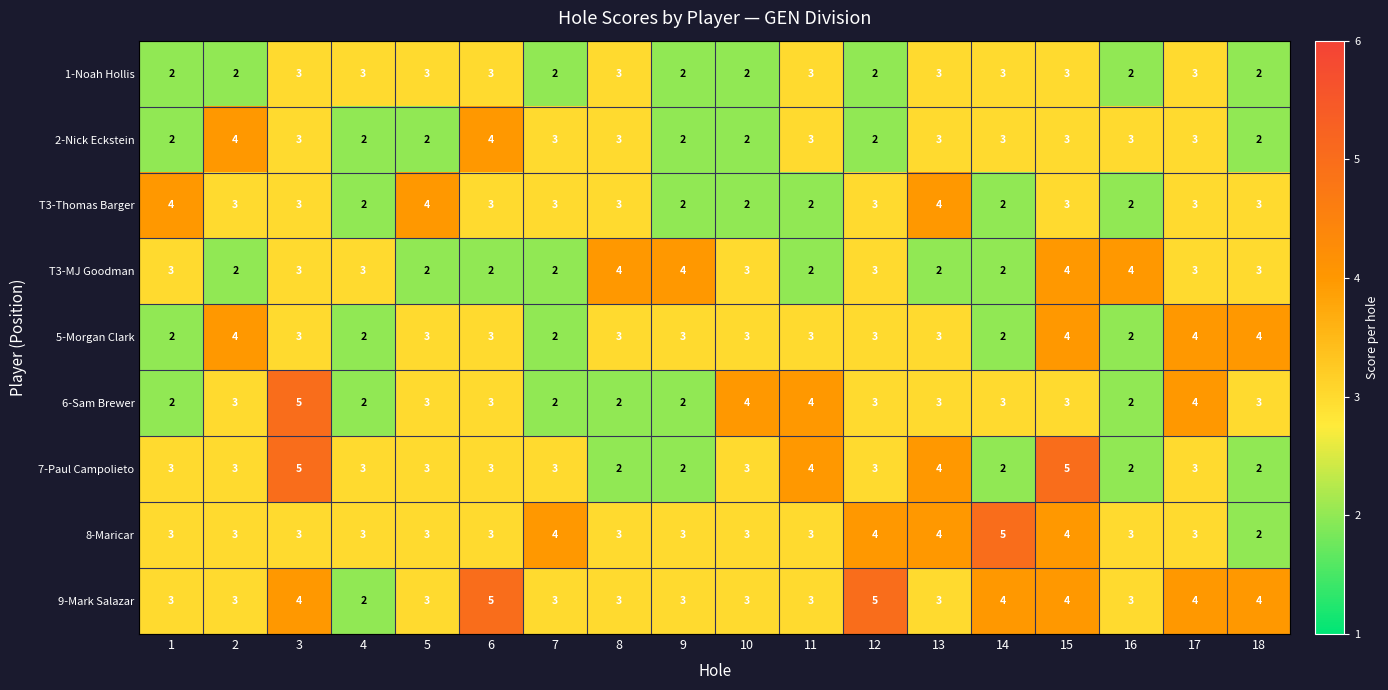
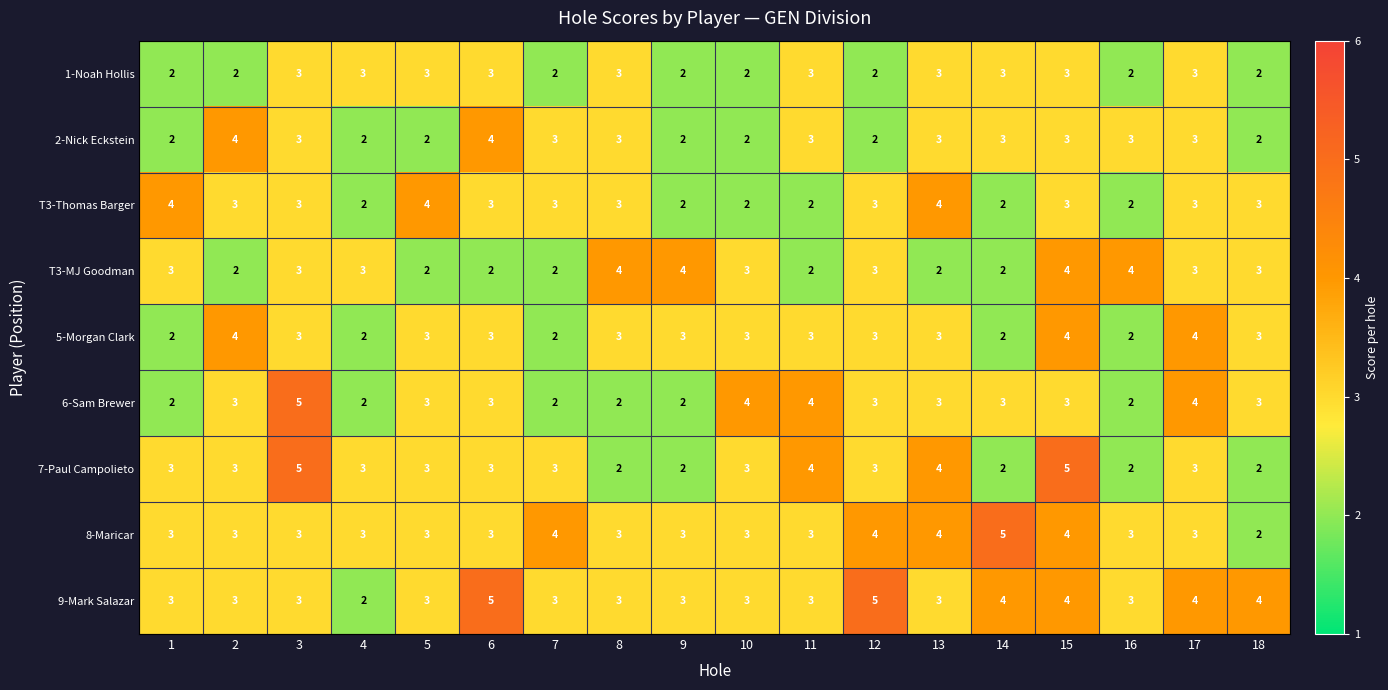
5-Morgan Clark, 18: 4 -> 3
9-Mark Salazar, 3: 4 -> 3
